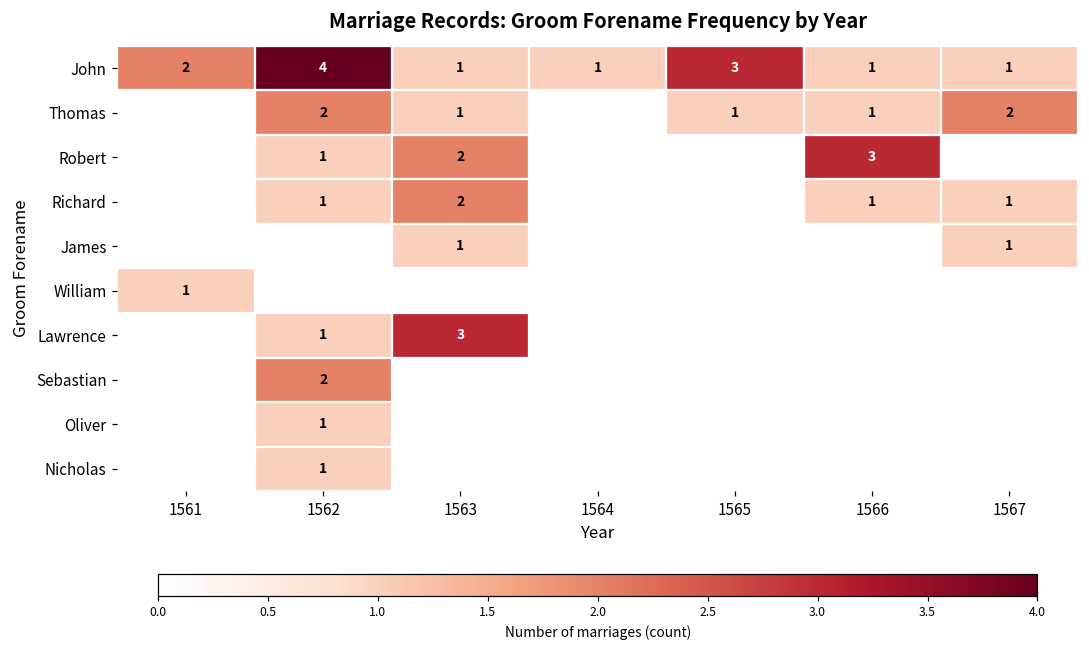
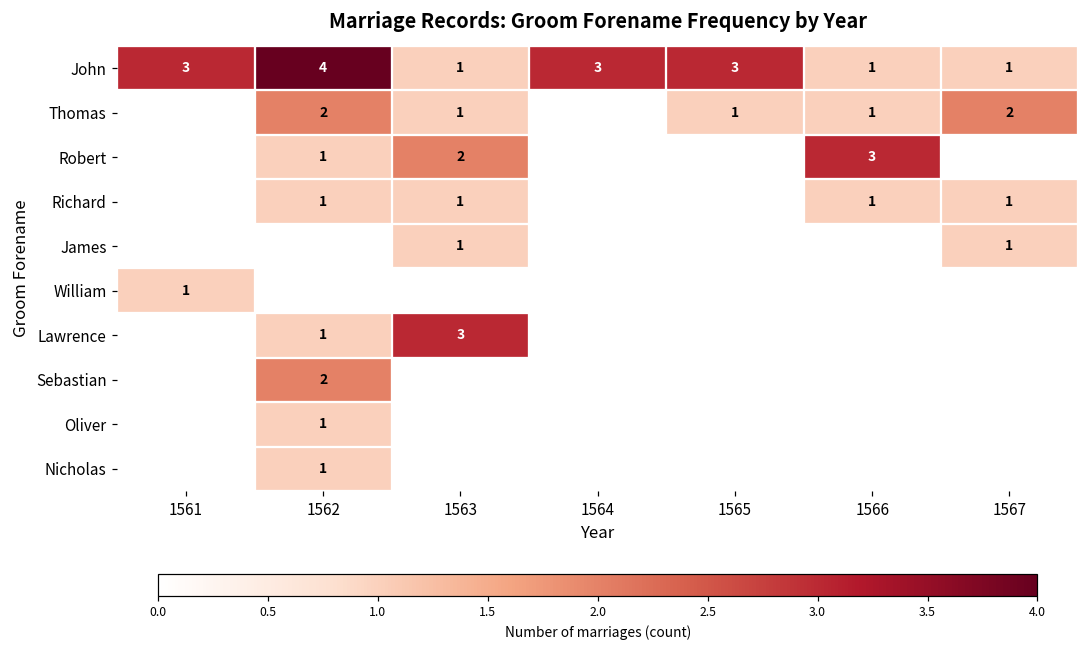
John, 1561: 2 -> 3
John, 1564: 1 -> 3
Richard, 1563: 2 -> 1
